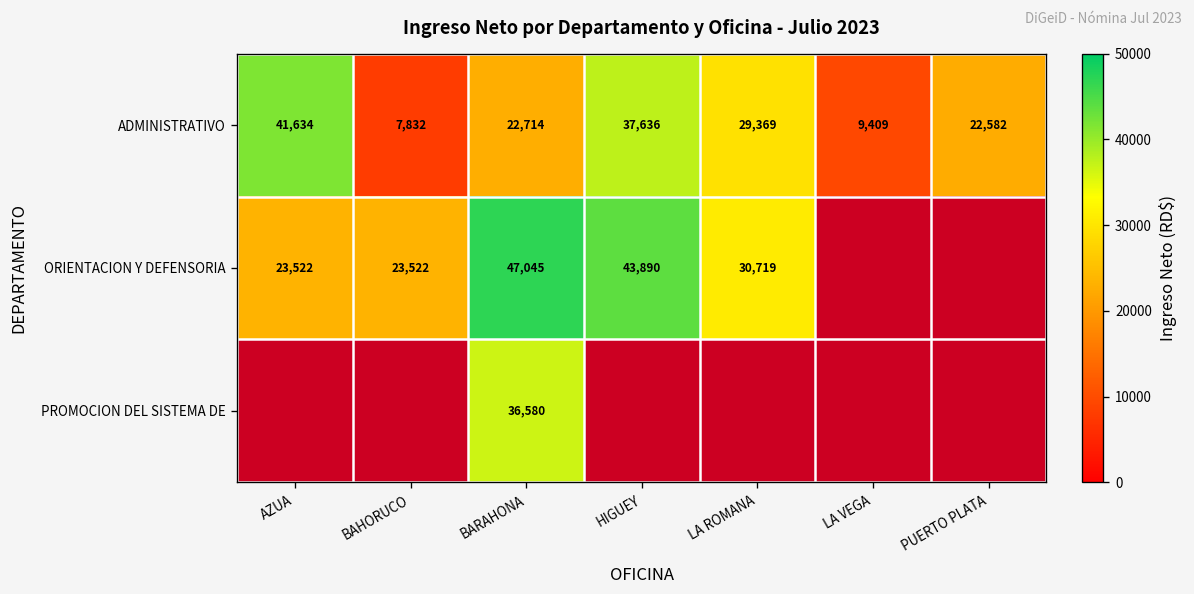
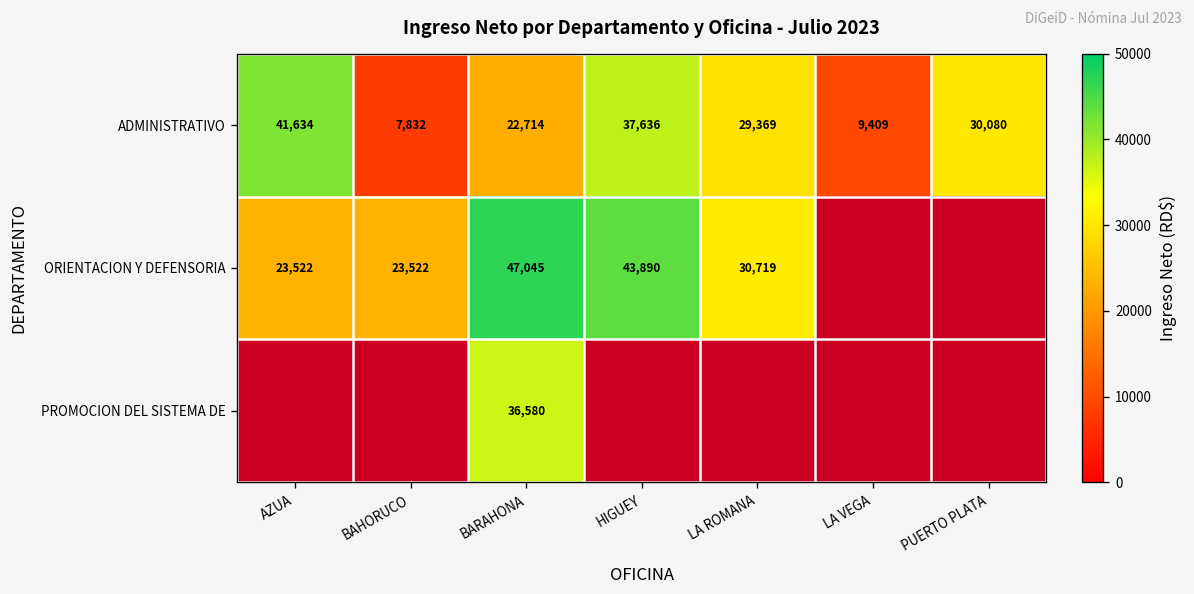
ADMINISTRATIVO, PUERTO PLATA: 22,582 -> 30,080
